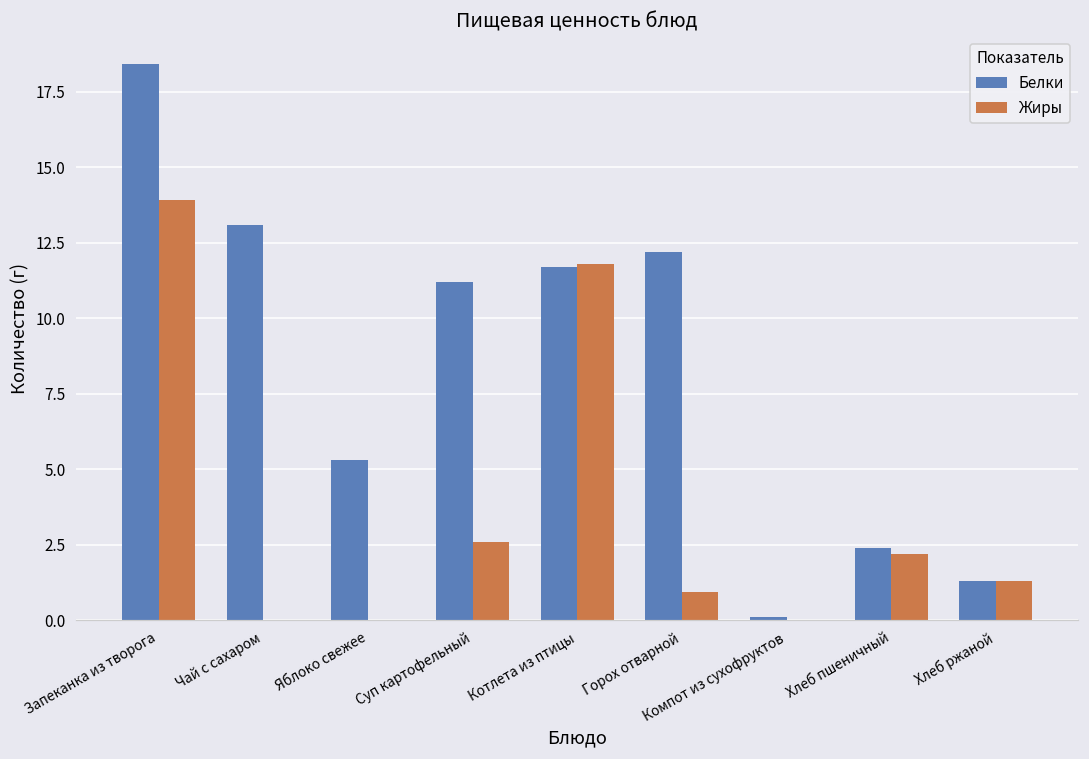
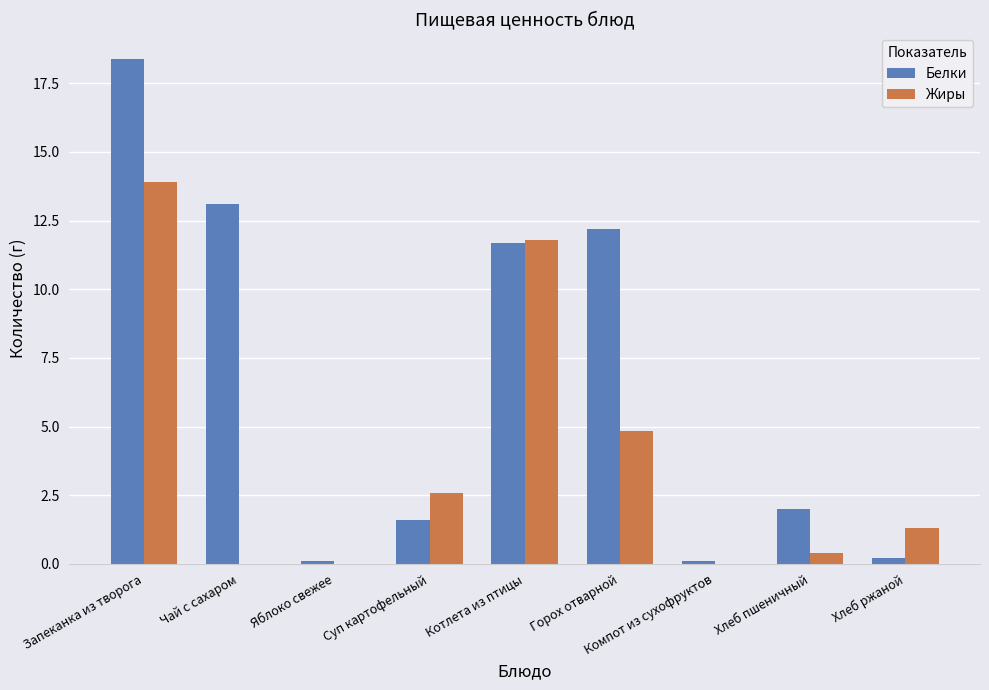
Белки, Яблоко свежее: 5.3 -> 0.1
Белки, Суп картофельный: 11.2 -> 1.6
Жиры, Горох отварной: 0.9 -> 4.8
Белки, Хлеб пшеничный: 2.4 -> 2.0
Жиры, Хлеб пшеничный: 2.2 -> 0.4
Белки, Хлеб ржаной: 1.3 -> 0.2
